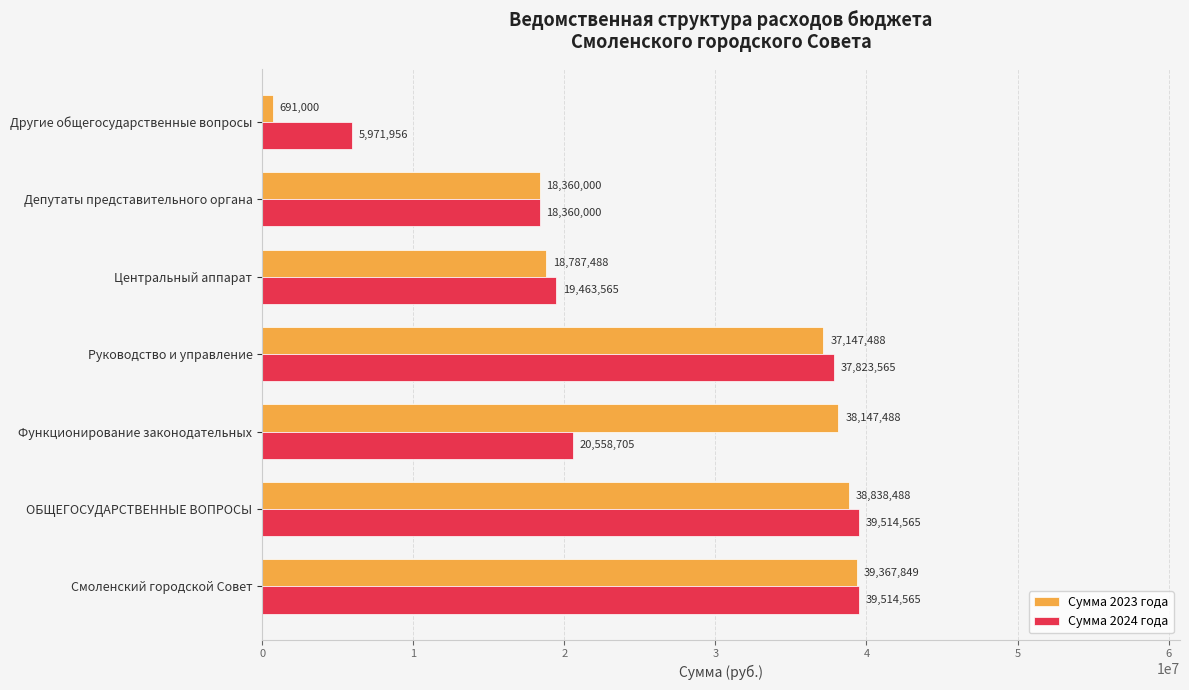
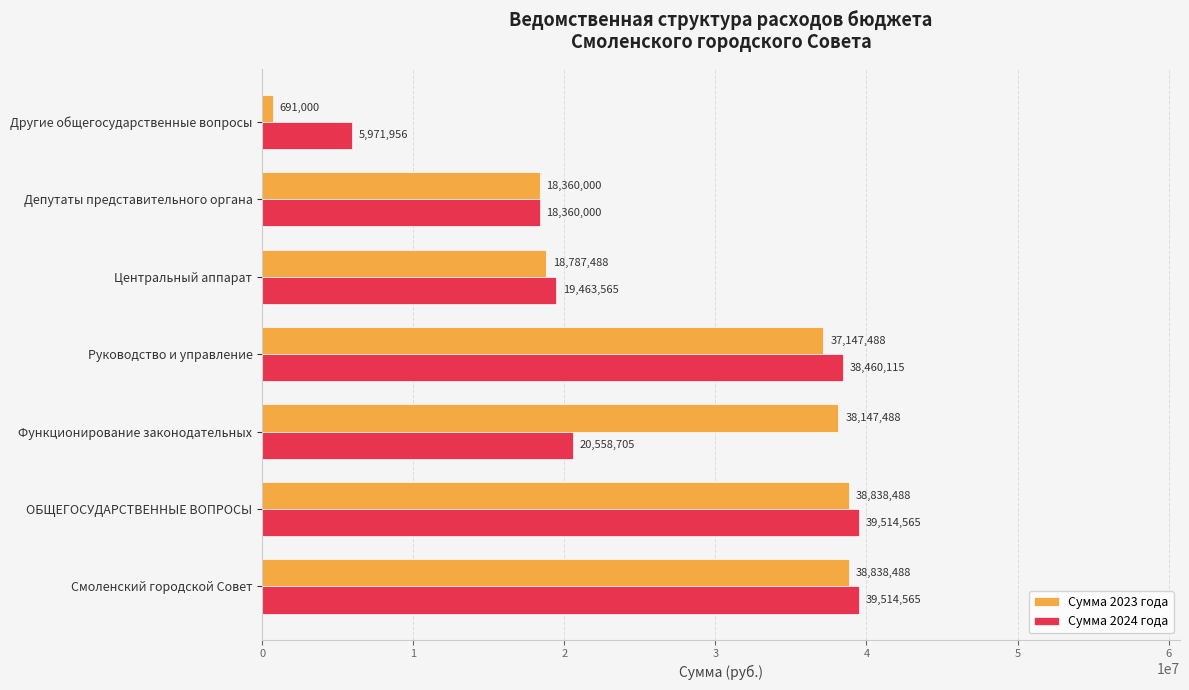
Сумма 2024 года, Руководство и управление: 37,823,565 -> 38,460,115
Сумма 2023 года, Смоленский городской Совет: 39,367,849 -> 38,838,488
